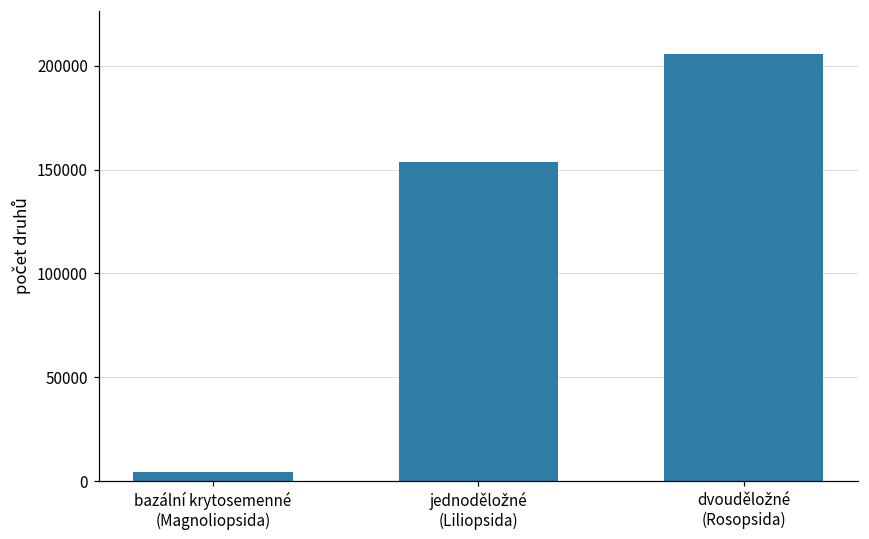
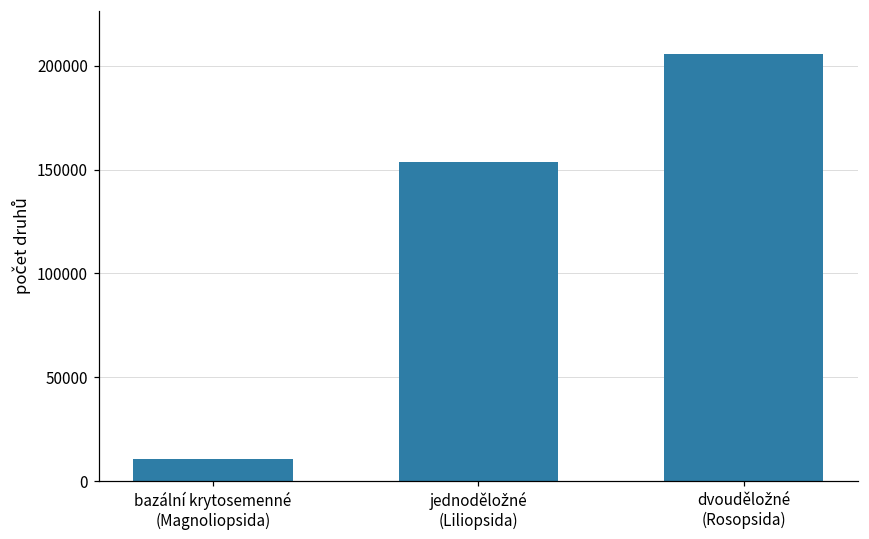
bazální krytosemenné (Magnoliopsida): 5000 -> 11000
